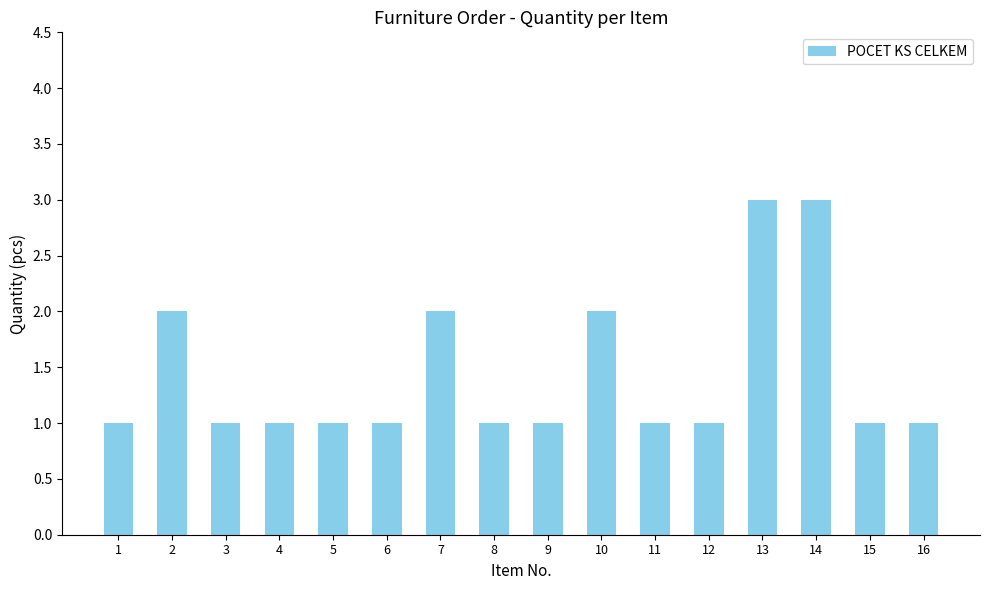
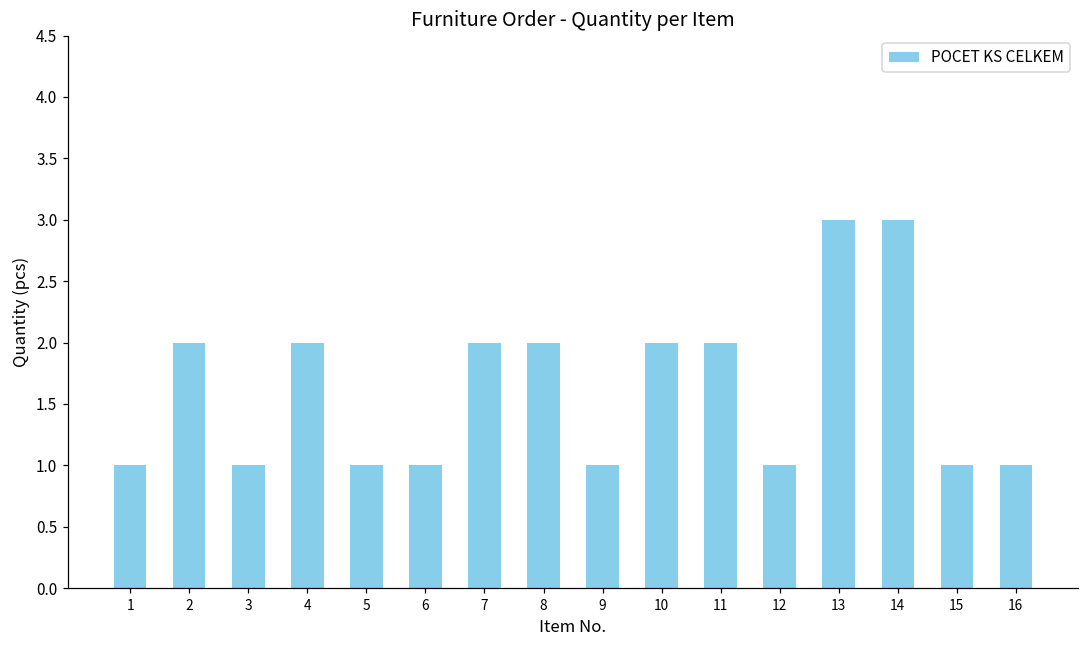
4: 1 -> 2
8: 1 -> 2
11: 1 -> 2
